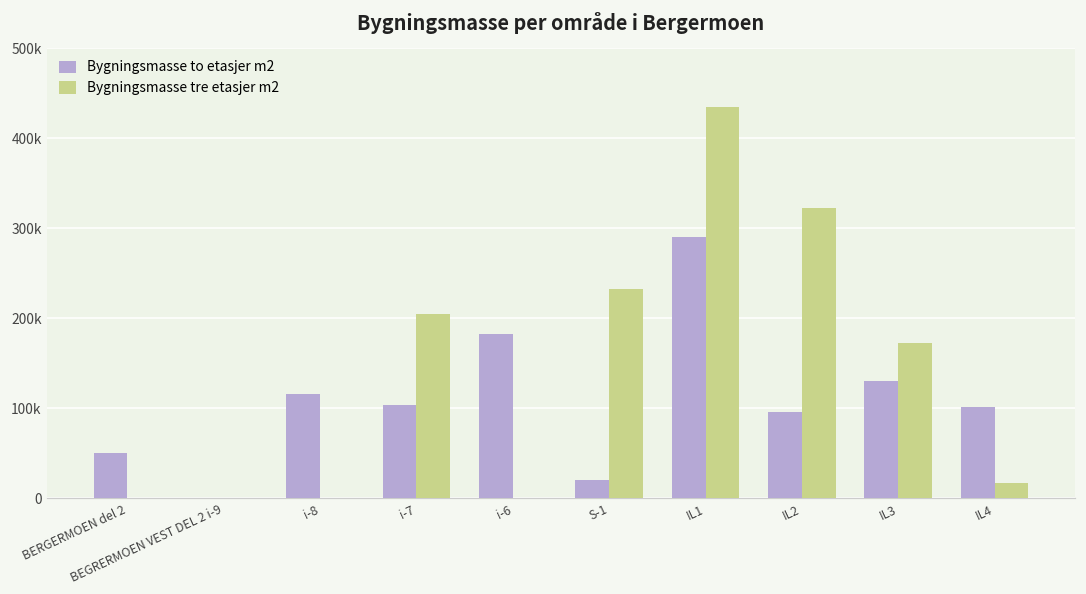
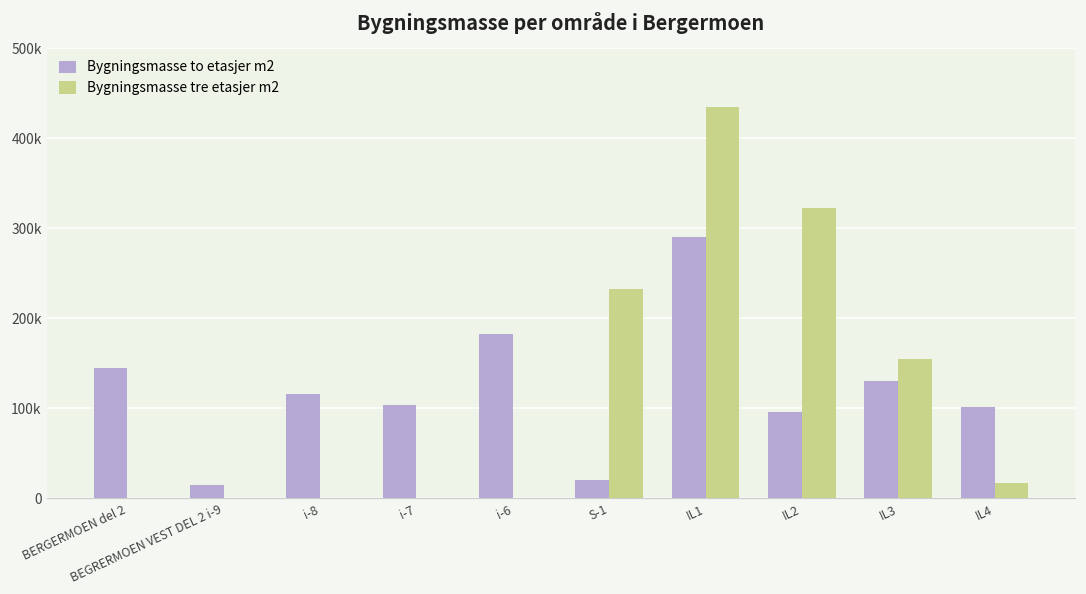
Bygningsmasse to etasjer m2, BERGERMOEN del 2: 50000 -> 140000
Bygningsmasse to etasjer m2, BEGRERMOEN VEST DEL 2 i-9: 0 -> 10000
Bygningsmasse tre etasjer m2, i-7: 200000 -> 0
Bygningsmasse tre etasjer m2, IL3: 170000 -> 150000
